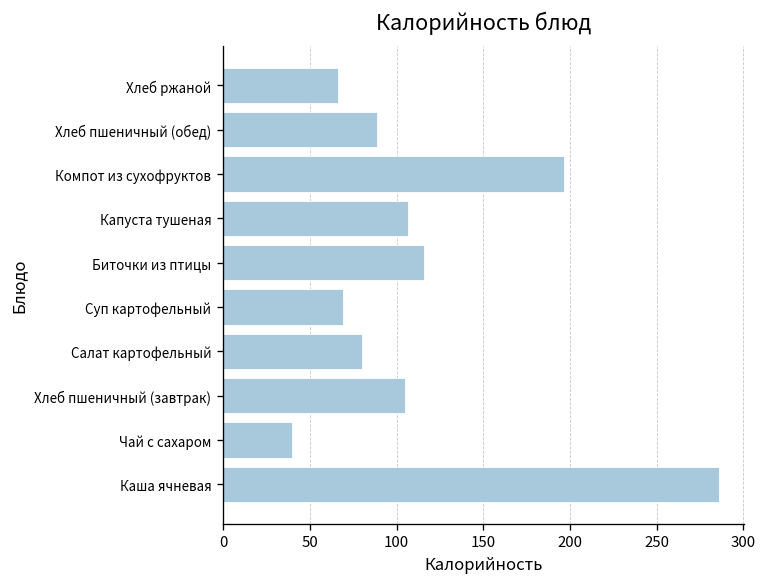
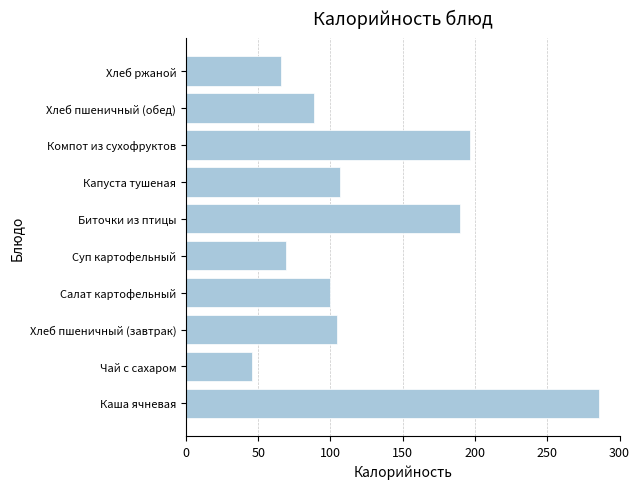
Биточки из птицы: 116 -> 190
Салат картофельный: 80 -> 100
Чай с сахаром: 40 -> 46
